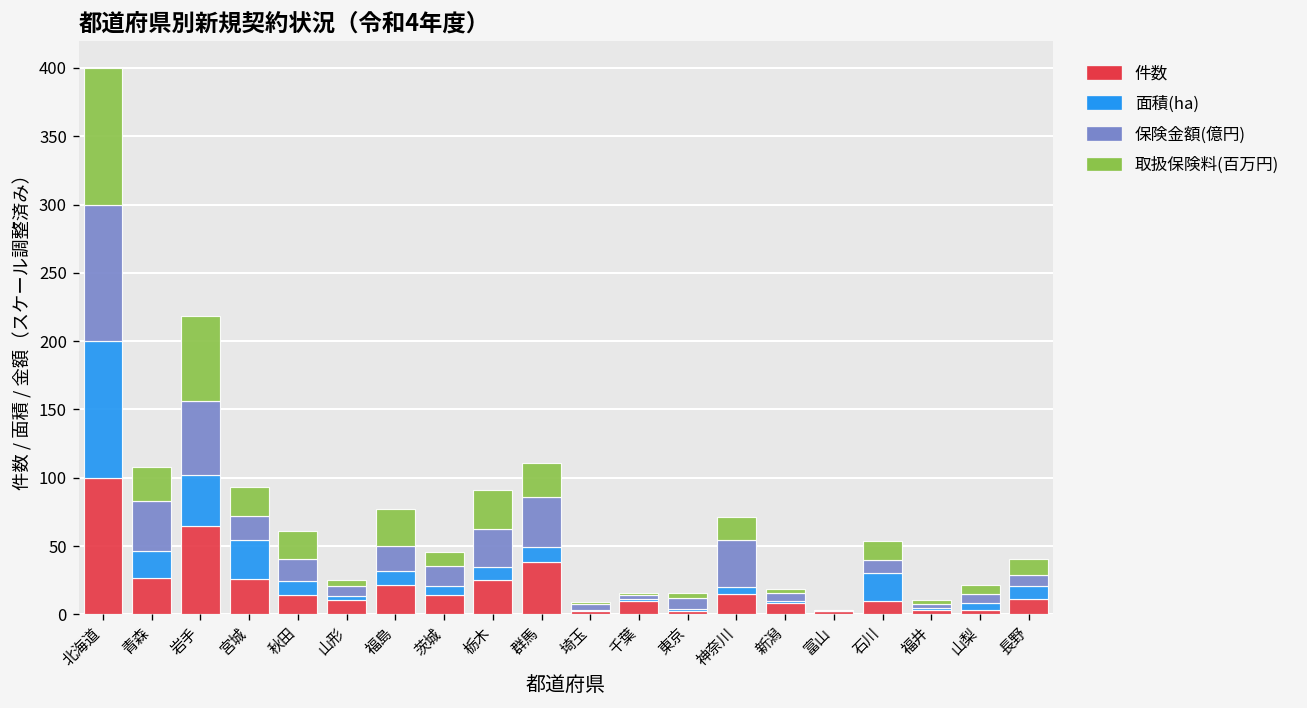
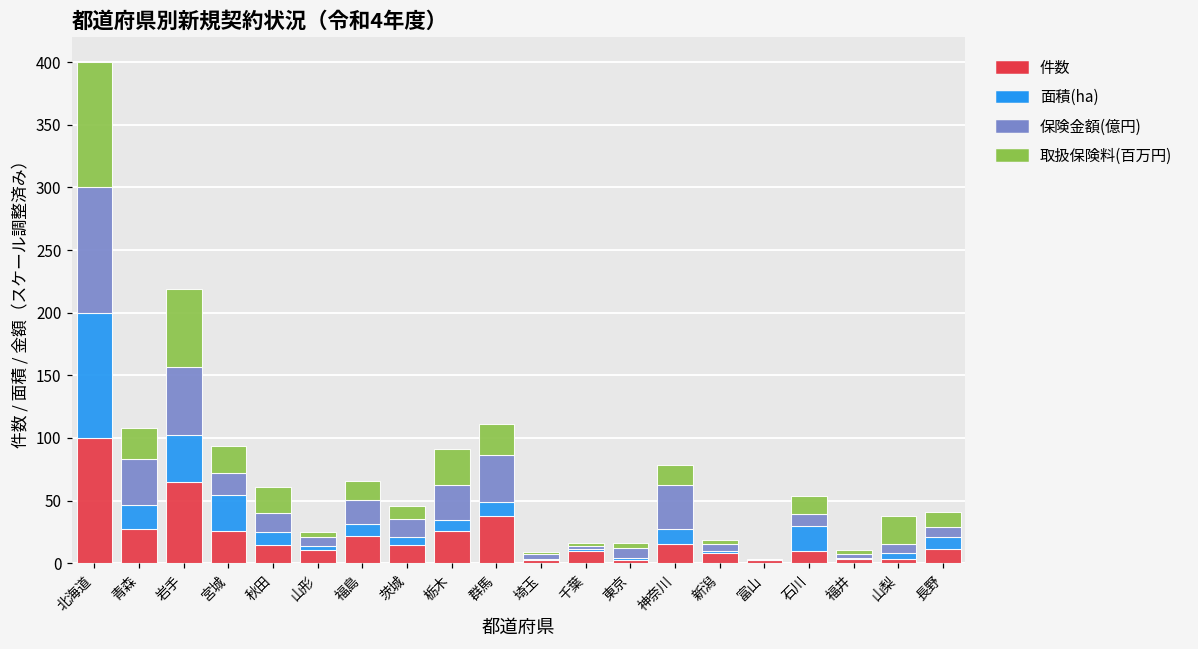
取扱保険料(百万円), 福島: 27 -> 15
面積(ha), 神奈川: 4 -> 12
取扱保険料(百万円), 山梨: 7 -> 23
